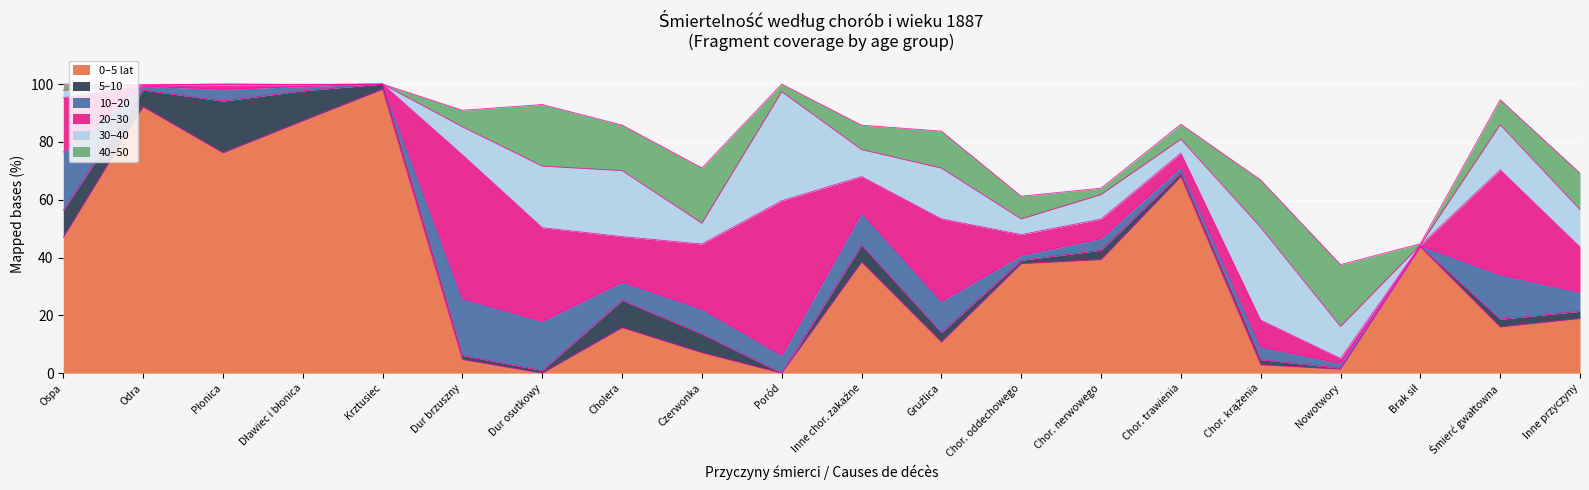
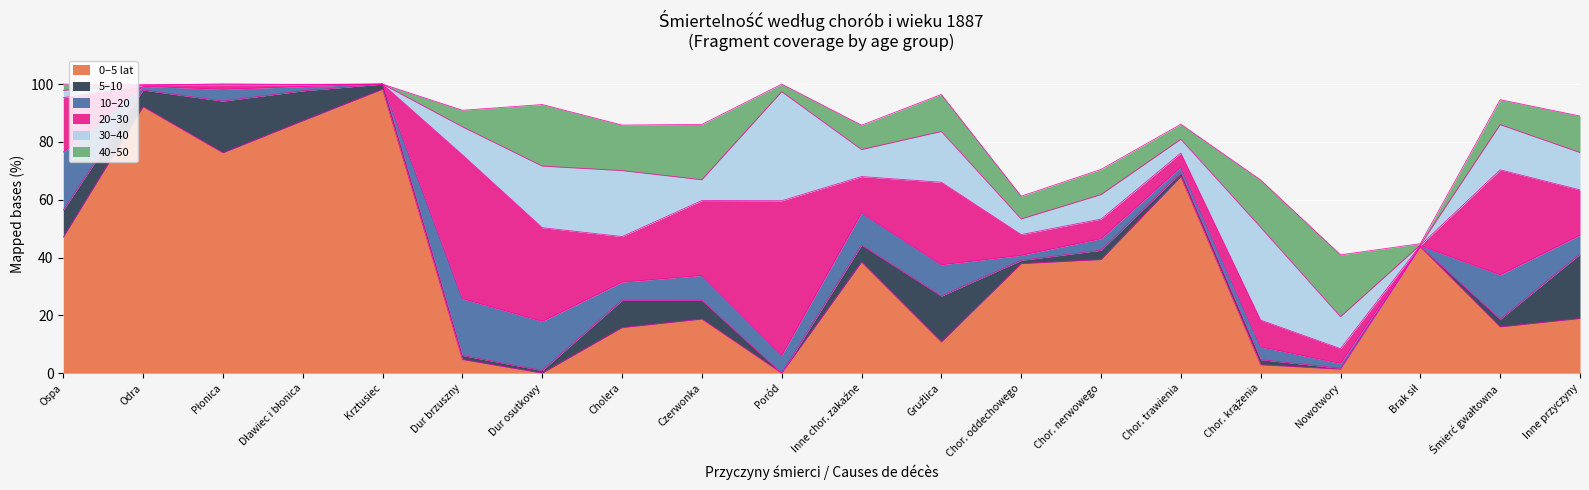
0–5 lat, Czerwonka: 7 -> 19
20–30, Czerwonka: 22 -> 26
5–10, Gruźlica: 3 -> 16
40–50, Chor. nerwowego: 2 -> 9
20–30, Nowotwory: 2 -> 5
5–10, Inne przyczyny: 2 -> 22
